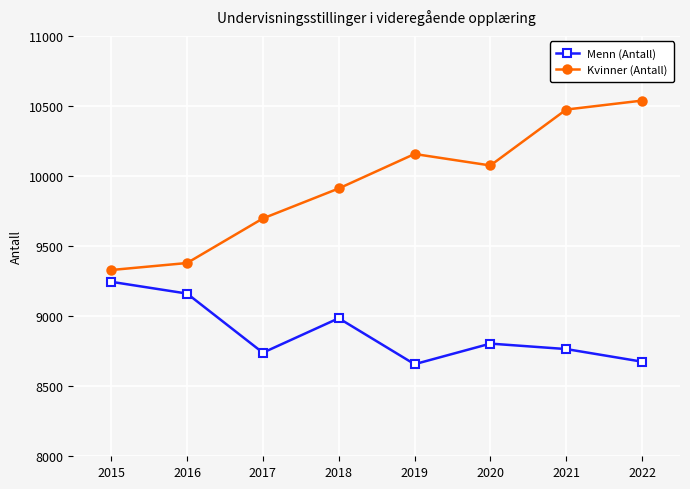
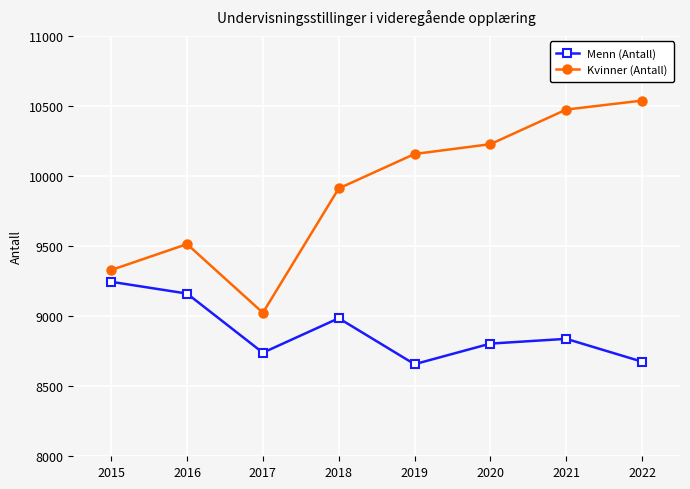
Kvinner (Antall), 2016: 9380 -> 9510
Kvinner (Antall), 2017: 9700 -> 9020
Kvinner (Antall), 2020: 10080 -> 10230
Menn (Antall), 2021: 8770 -> 8840
